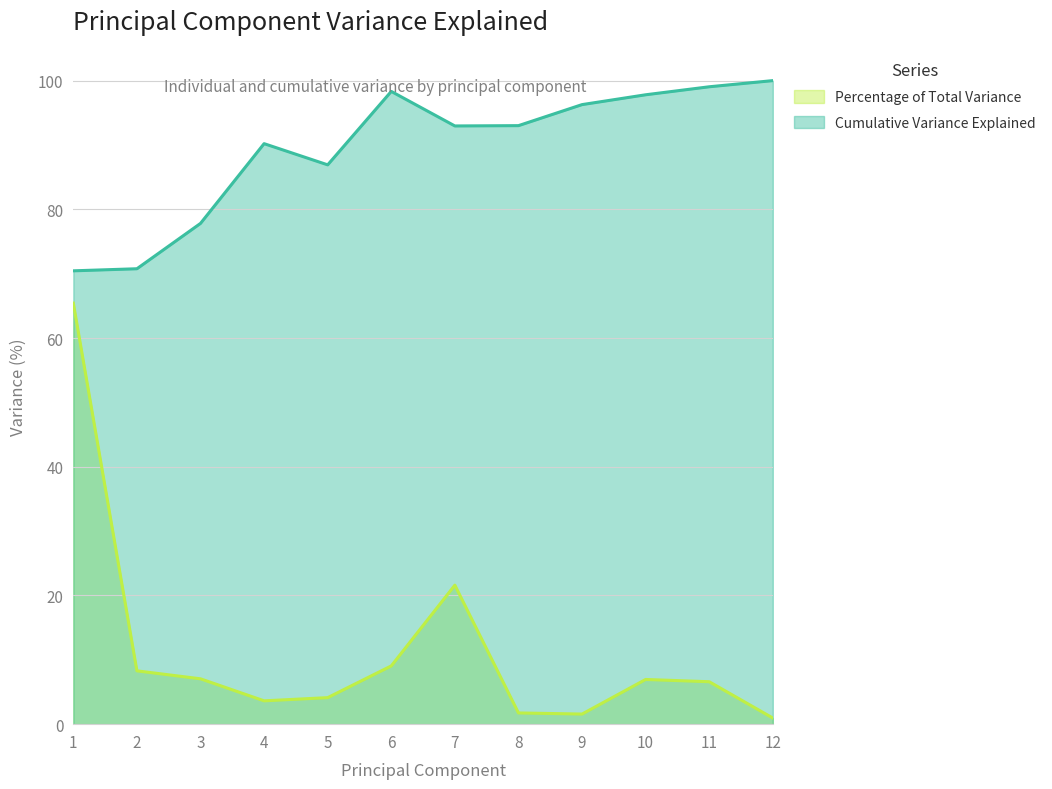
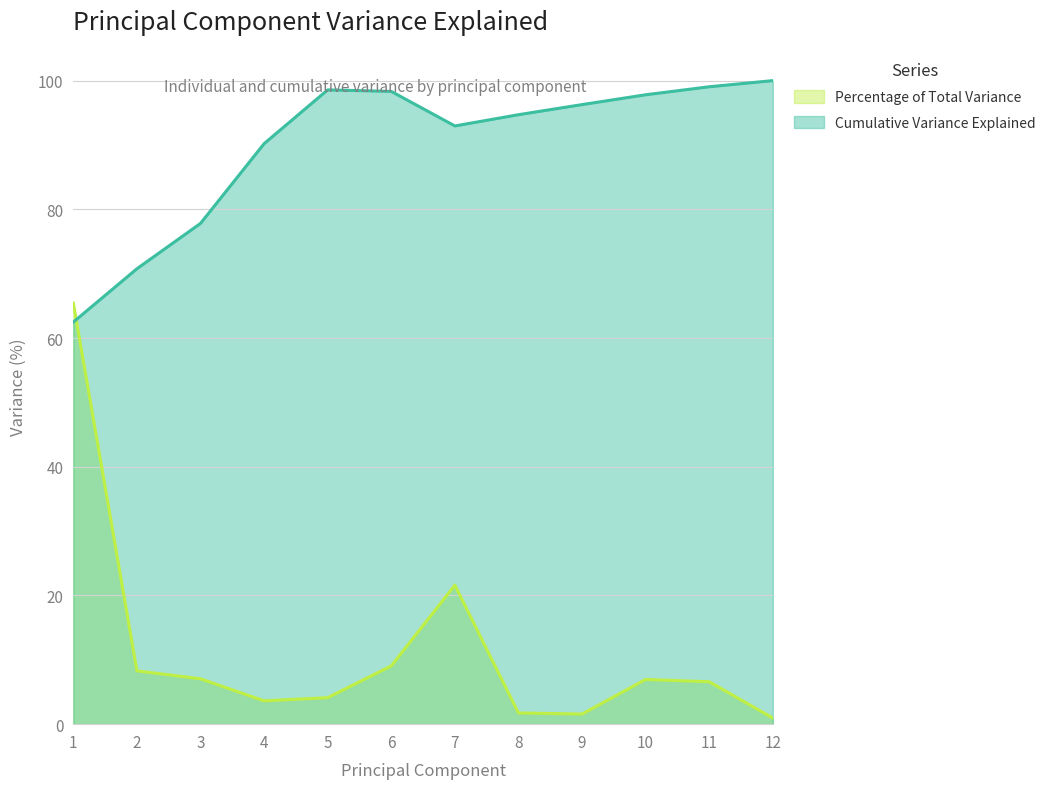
Cumulative Variance Explained, 1: 70 -> 62
Cumulative Variance Explained, 5: 87 -> 99
Cumulative Variance Explained, 8: 93 -> 95
